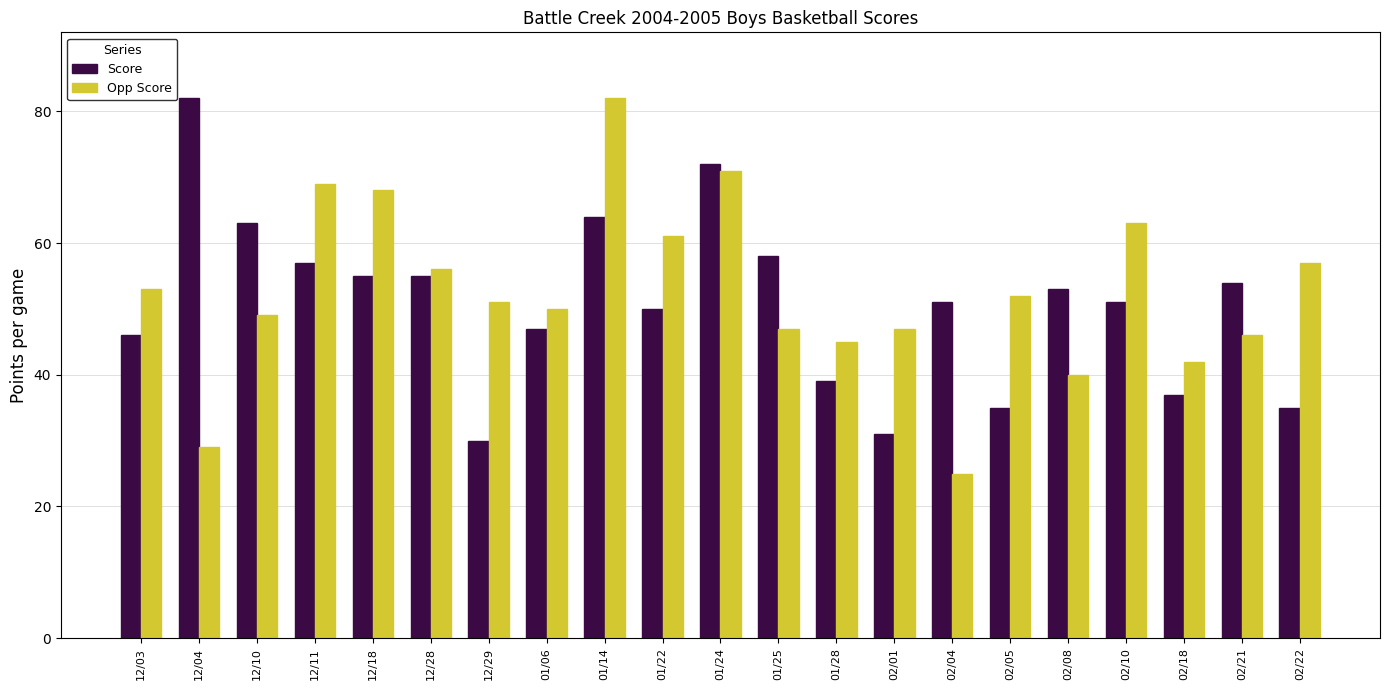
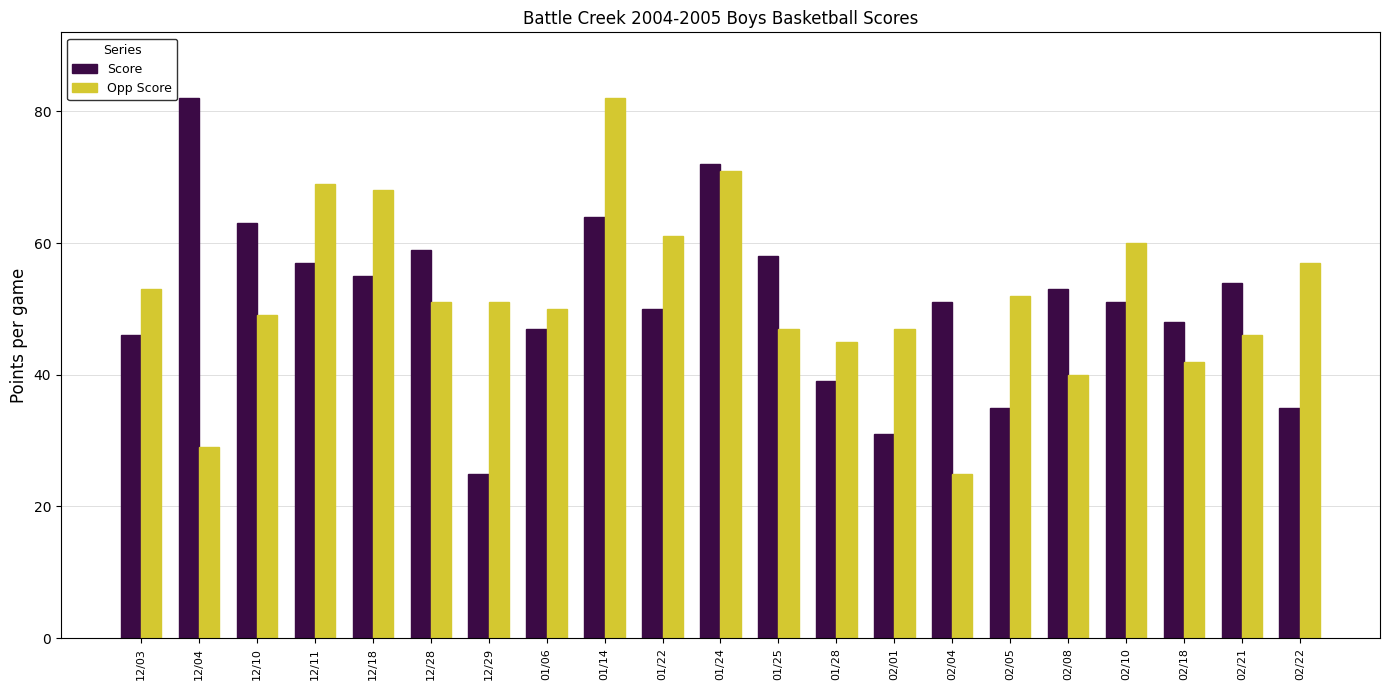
Score, 12/28: 55 -> 59
Opp Score, 12/28: 56 -> 51
Score, 12/29: 30 -> 25
Opp Score, 02/10: 63 -> 60
Score, 02/18: 37 -> 48
